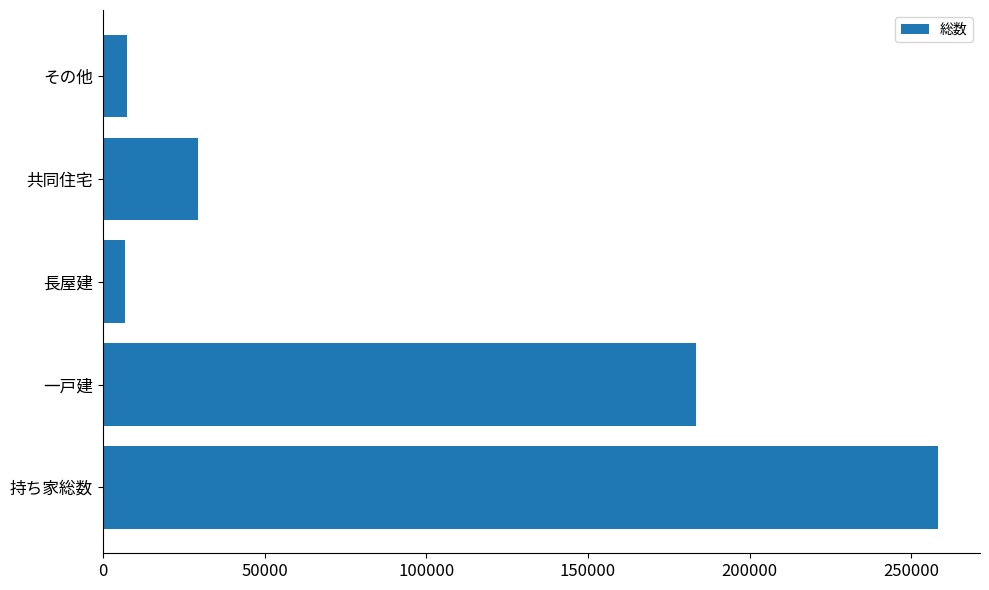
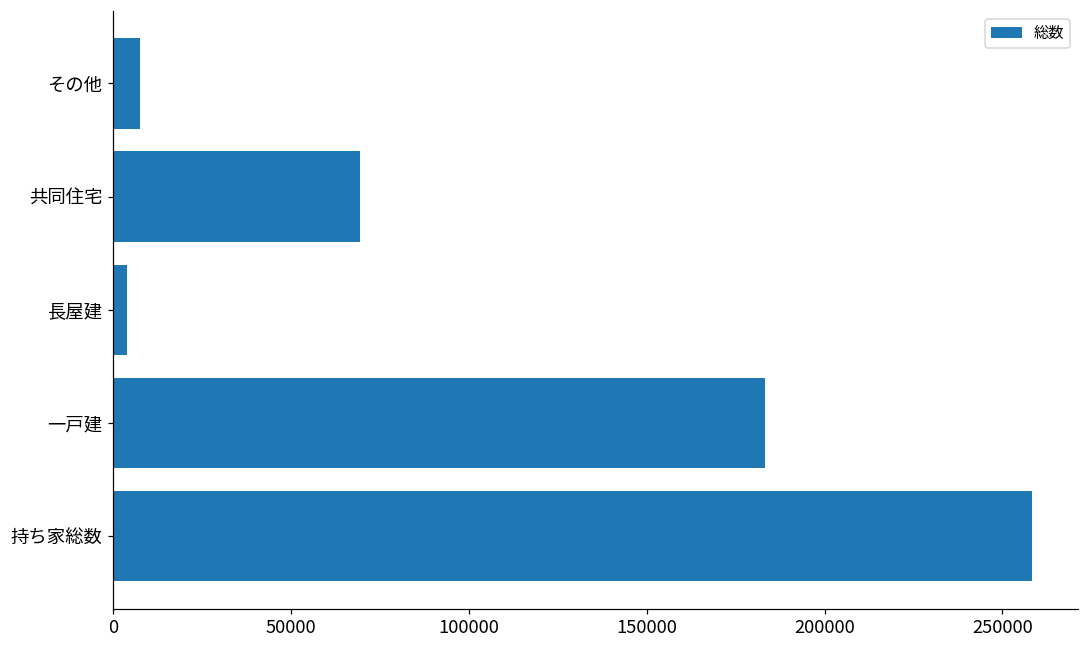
共同住宅: 30000 -> 69000
長屋建: 7000 -> 4000
